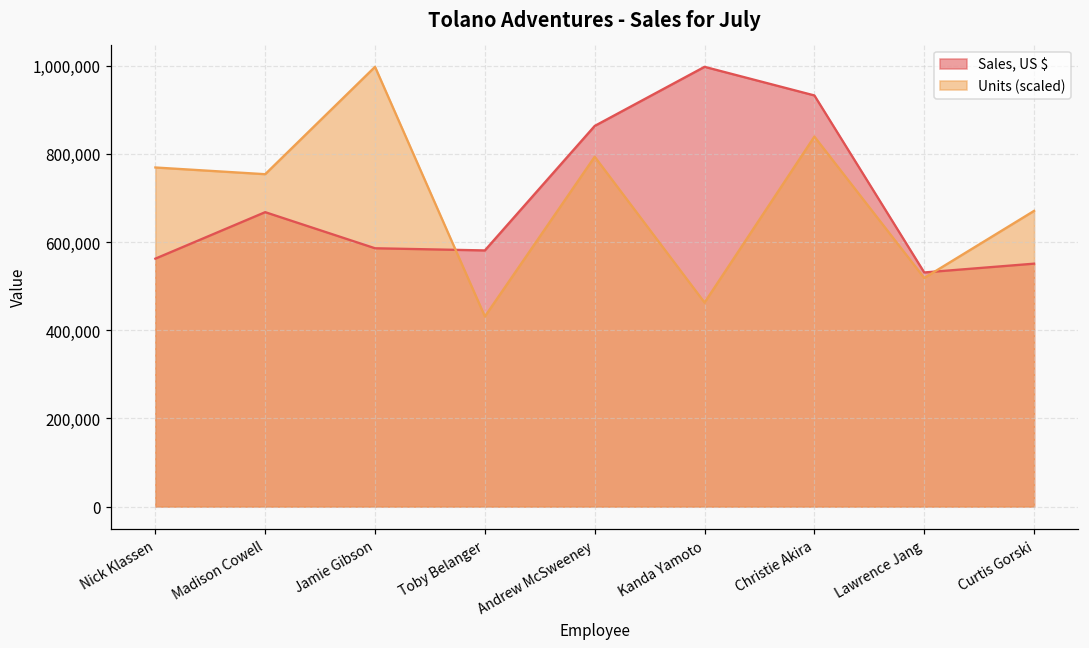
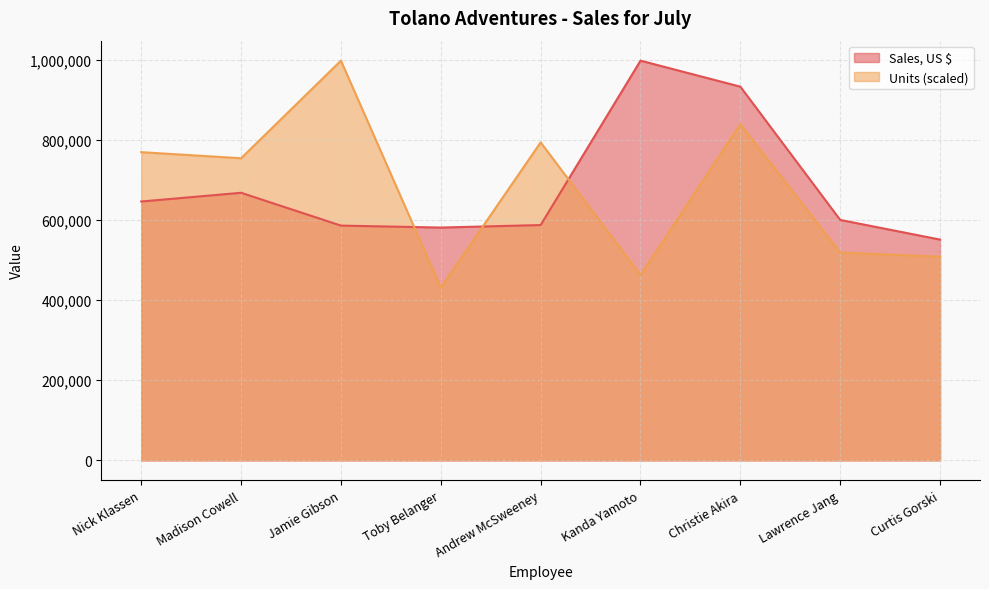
Sales, US $, Nick Klassen: 560,000 -> 650,000
Sales, US $, Andrew McSweeney: 860,000 -> 590,000
Sales, US $, Lawrence Jang: 530,000 -> 600,000
Units (scaled), Curtis Gorski: 670,000 -> 510,000
